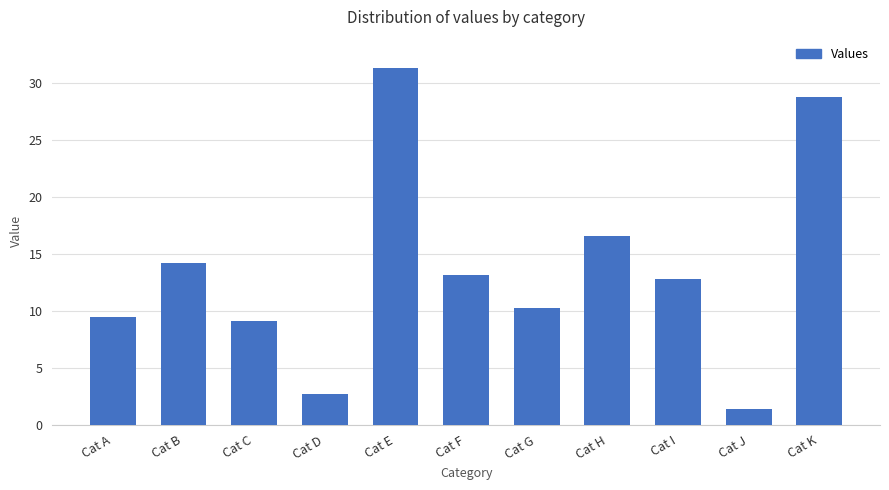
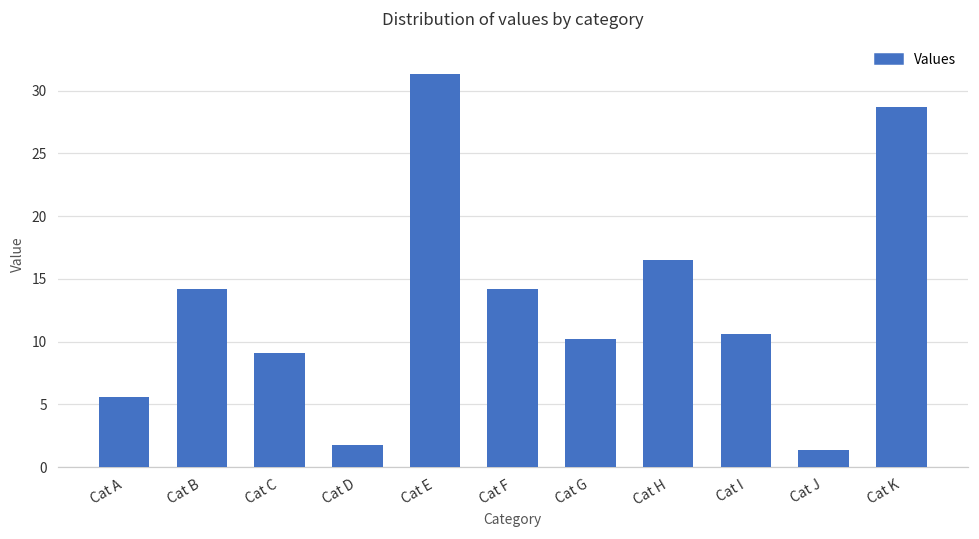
Cat A: 9.4 -> 5.6
Cat D: 2.7 -> 1.8
Cat F: 13.1 -> 14.2
Cat I: 12.8 -> 10.6
